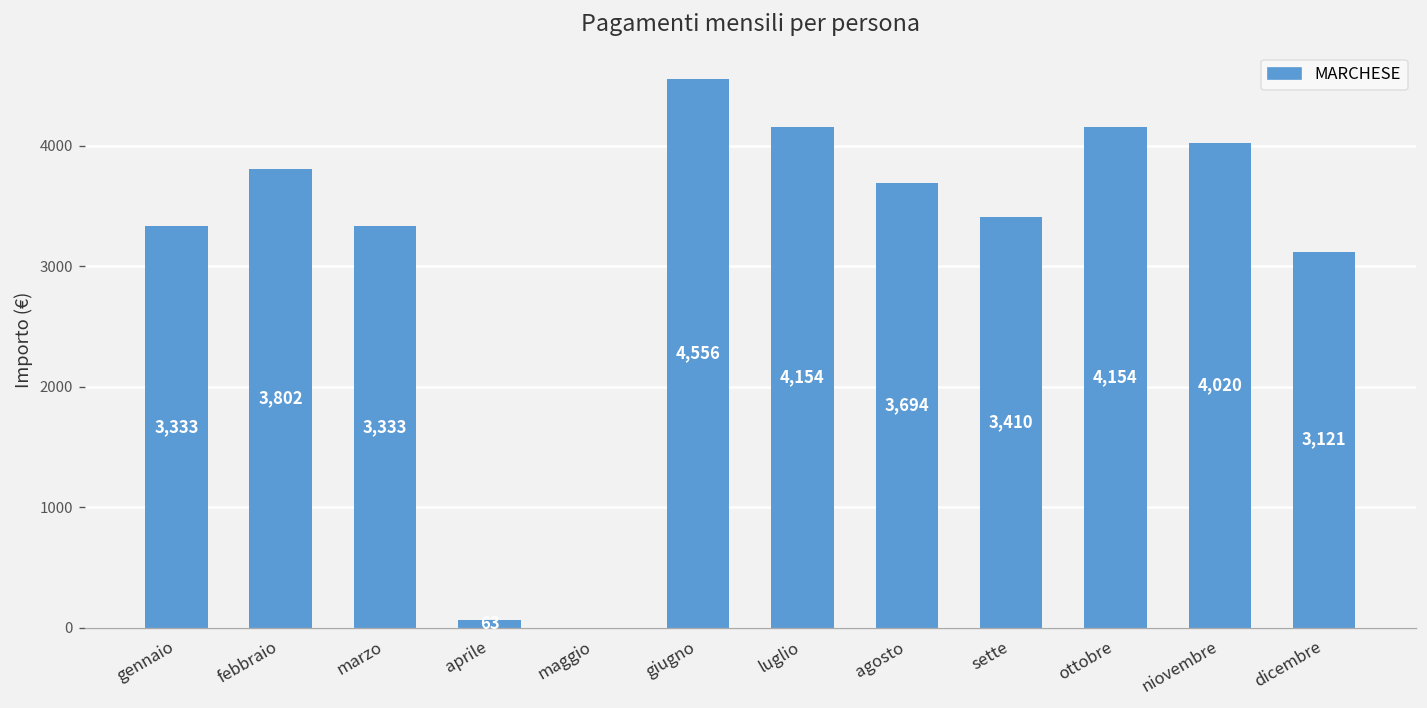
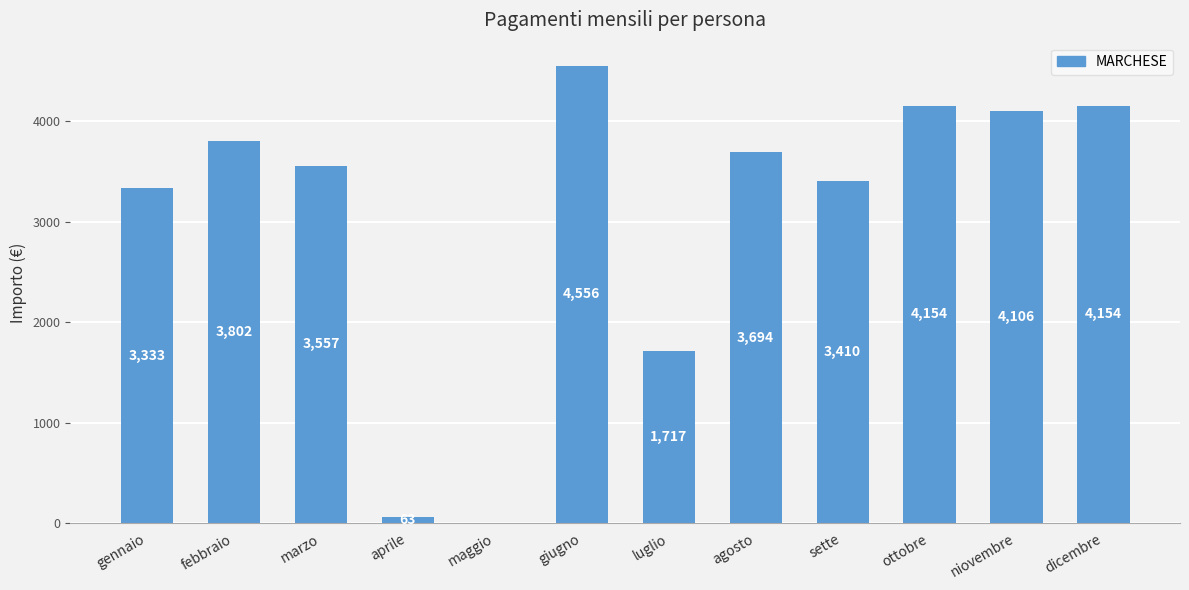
marzo: 3,333 -> 3,557
luglio: 4,154 -> 1,717
niovembre: 4,020 -> 4,106
dicembre: 3,121 -> 4,154
